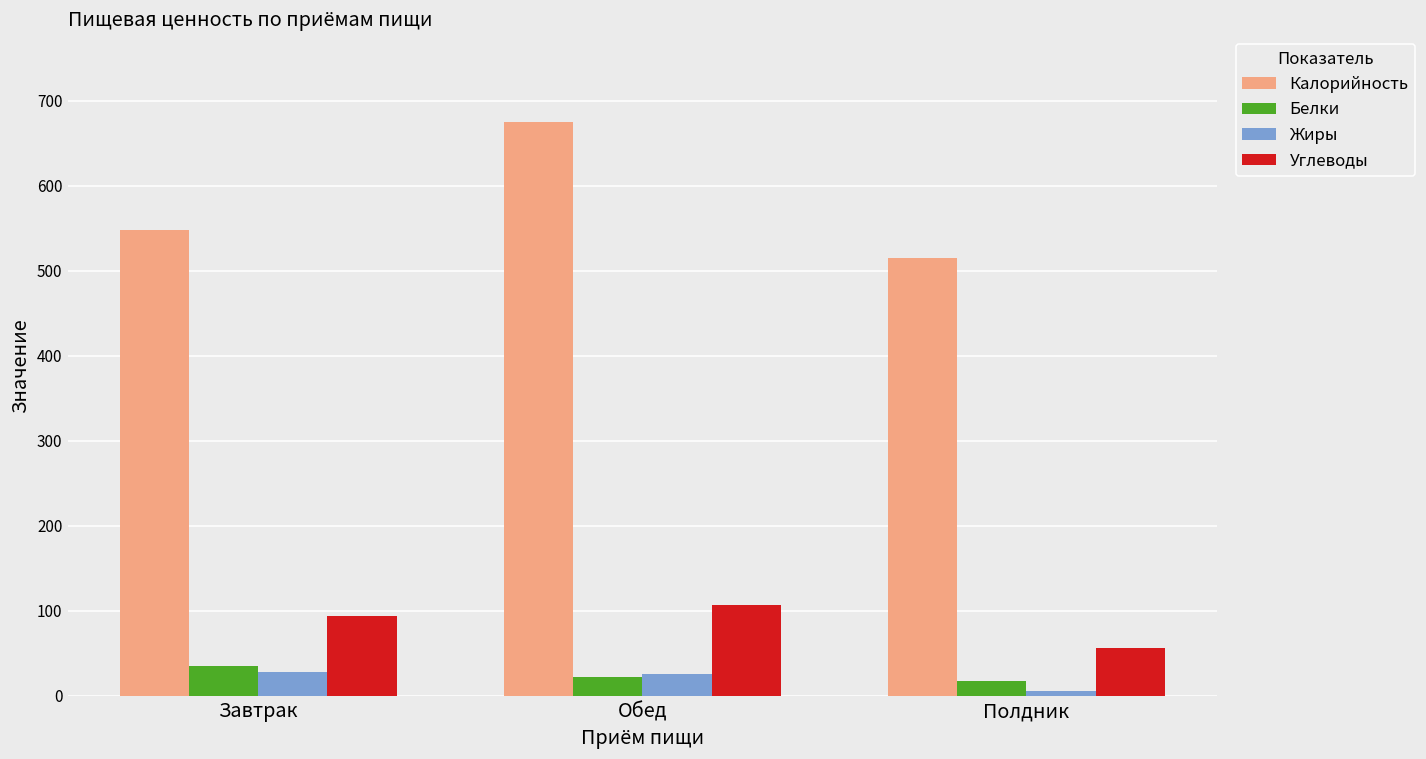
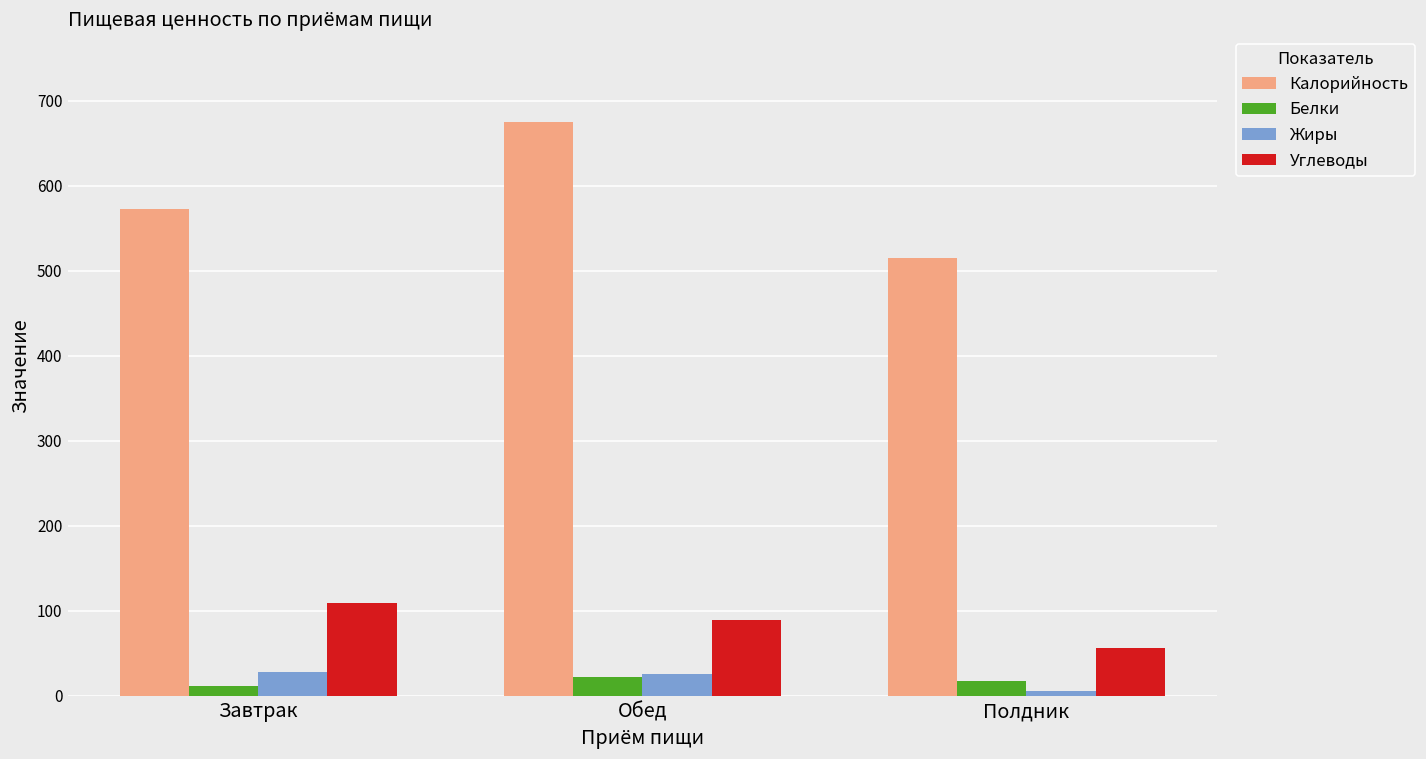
Калорийность, Завтрак: 550 -> 570
Белки, Завтрак: 30 -> 10
Углеводы, Завтрак: 90 -> 110
Углеводы, Обед: 110 -> 90
